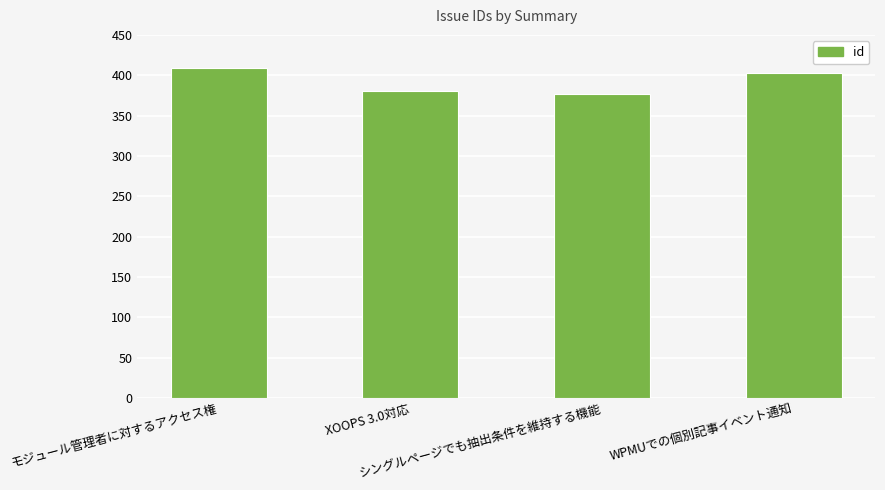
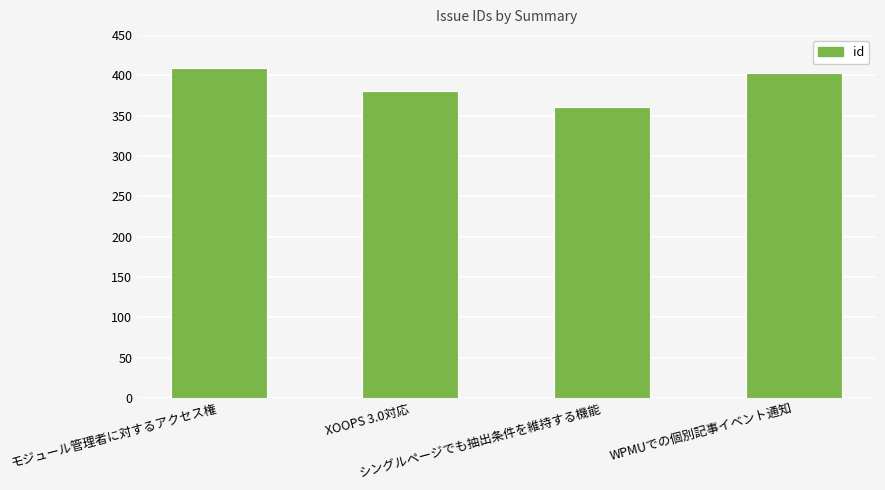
シングルページでも抽出条件を維持する機能: 380 -> 360
